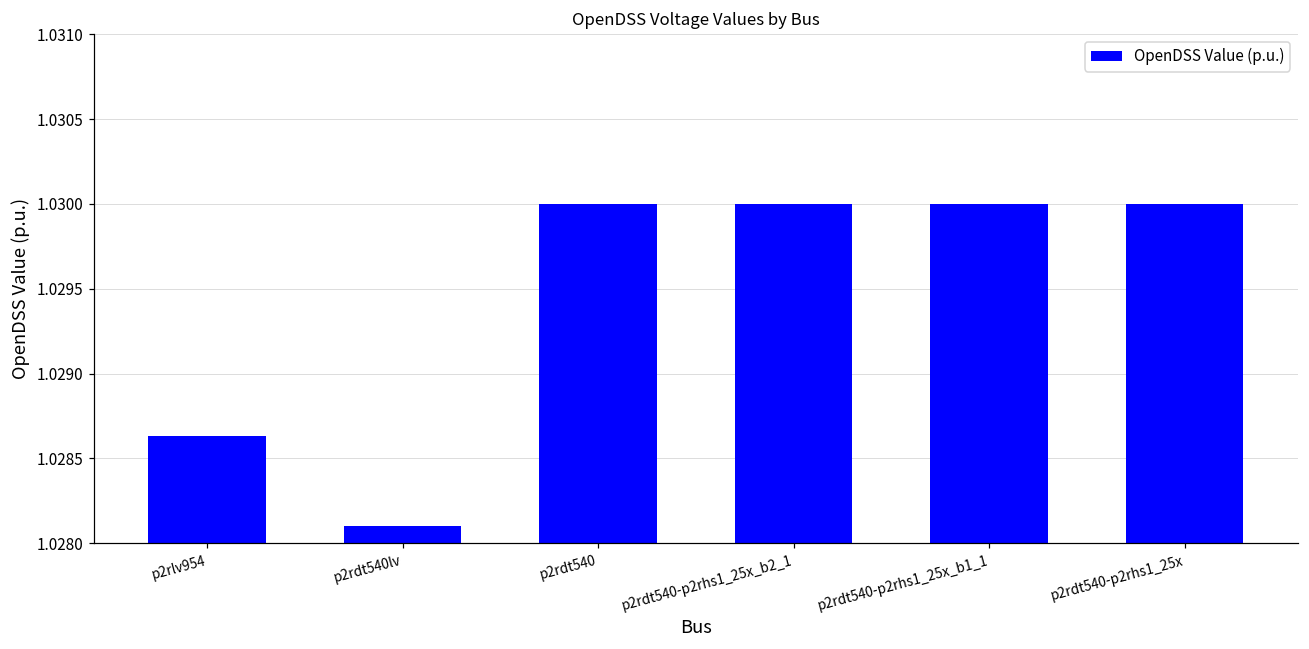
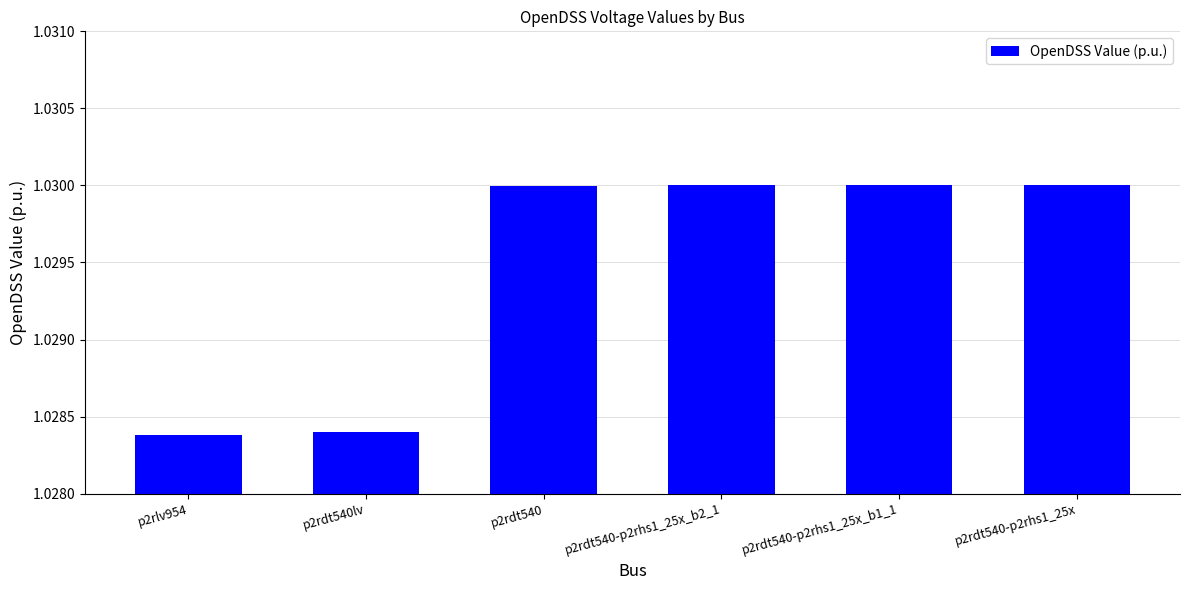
p2rlv954: 1.02863 -> 1.02838
p2rdt540lv: 1.02810 -> 1.02840
